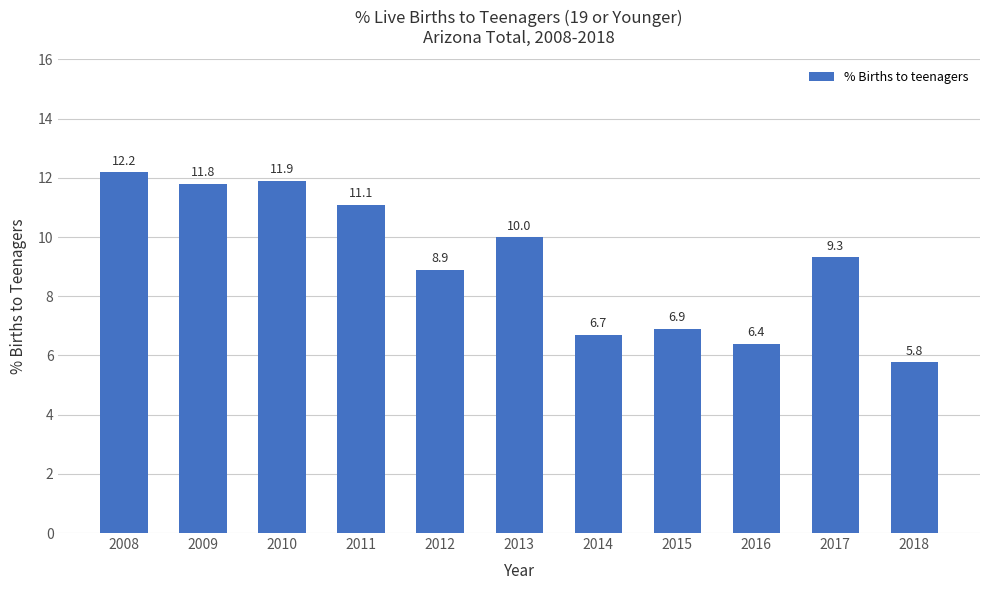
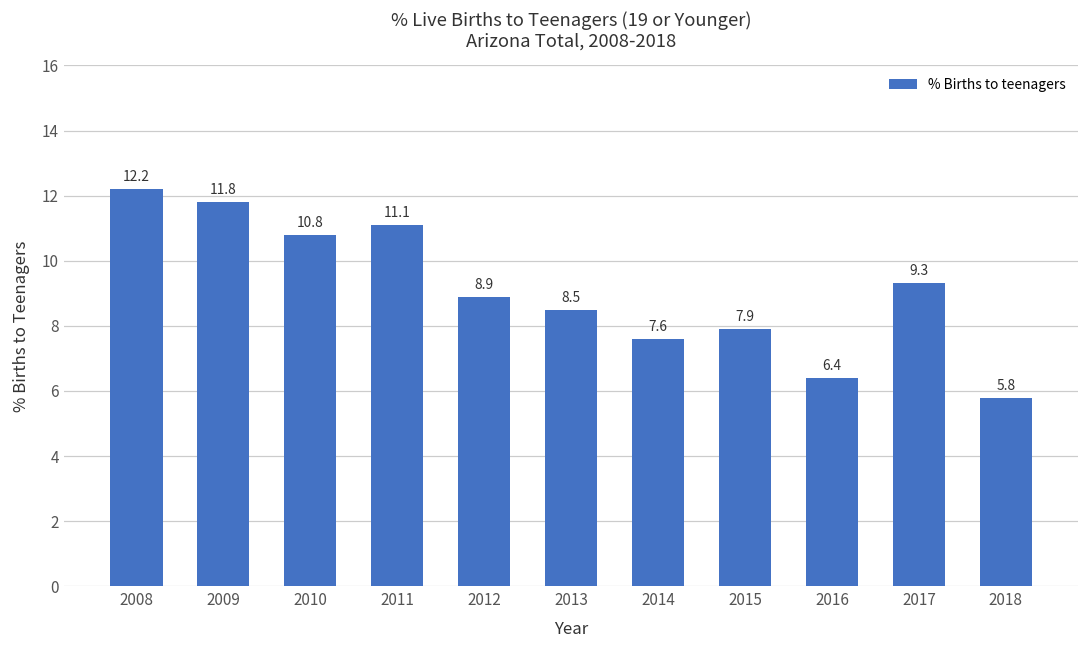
2010: 11.9 -> 10.8
2013: 10.0 -> 8.5
2014: 6.7 -> 7.6
2015: 6.9 -> 7.9
